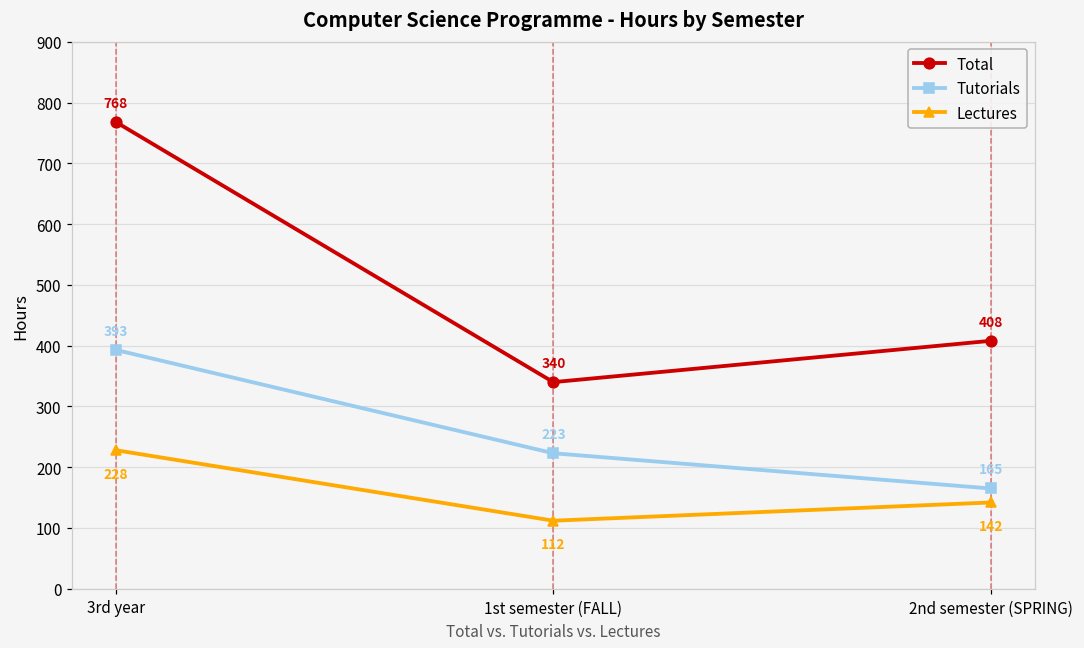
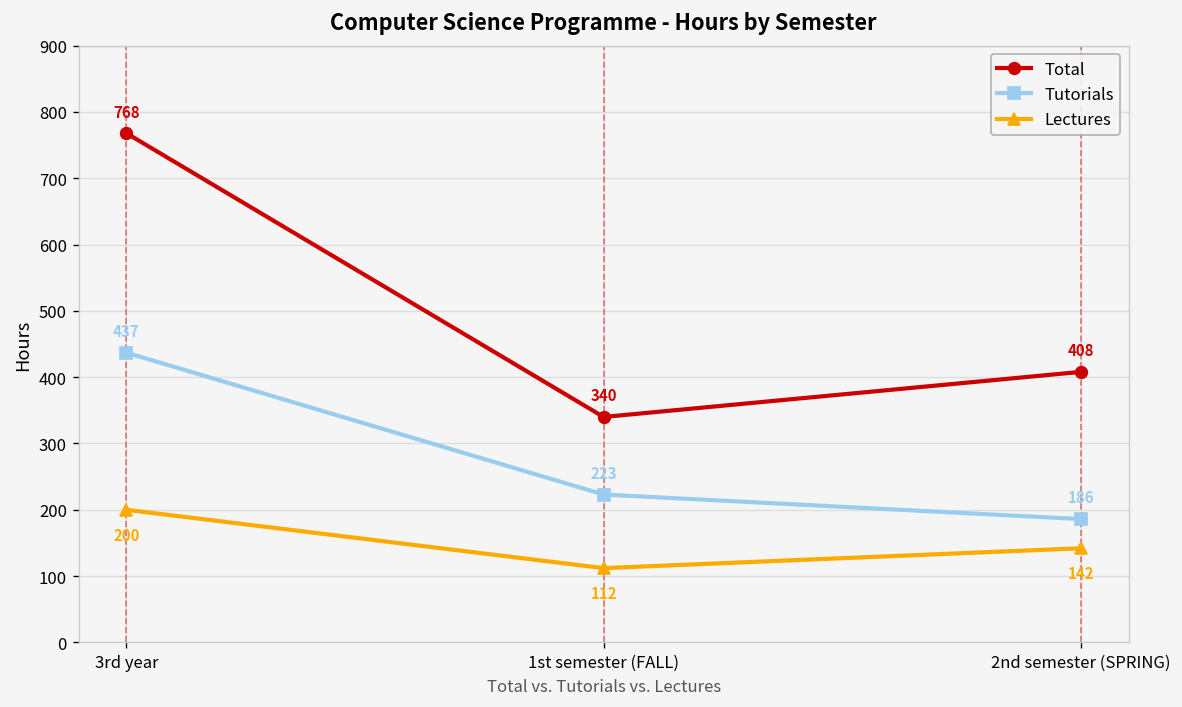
Tutorials, 3rd year: 393 -> 437
Lectures, 3rd year: 228 -> 200
Tutorials, 2nd semester (SPRING): 165 -> 186
